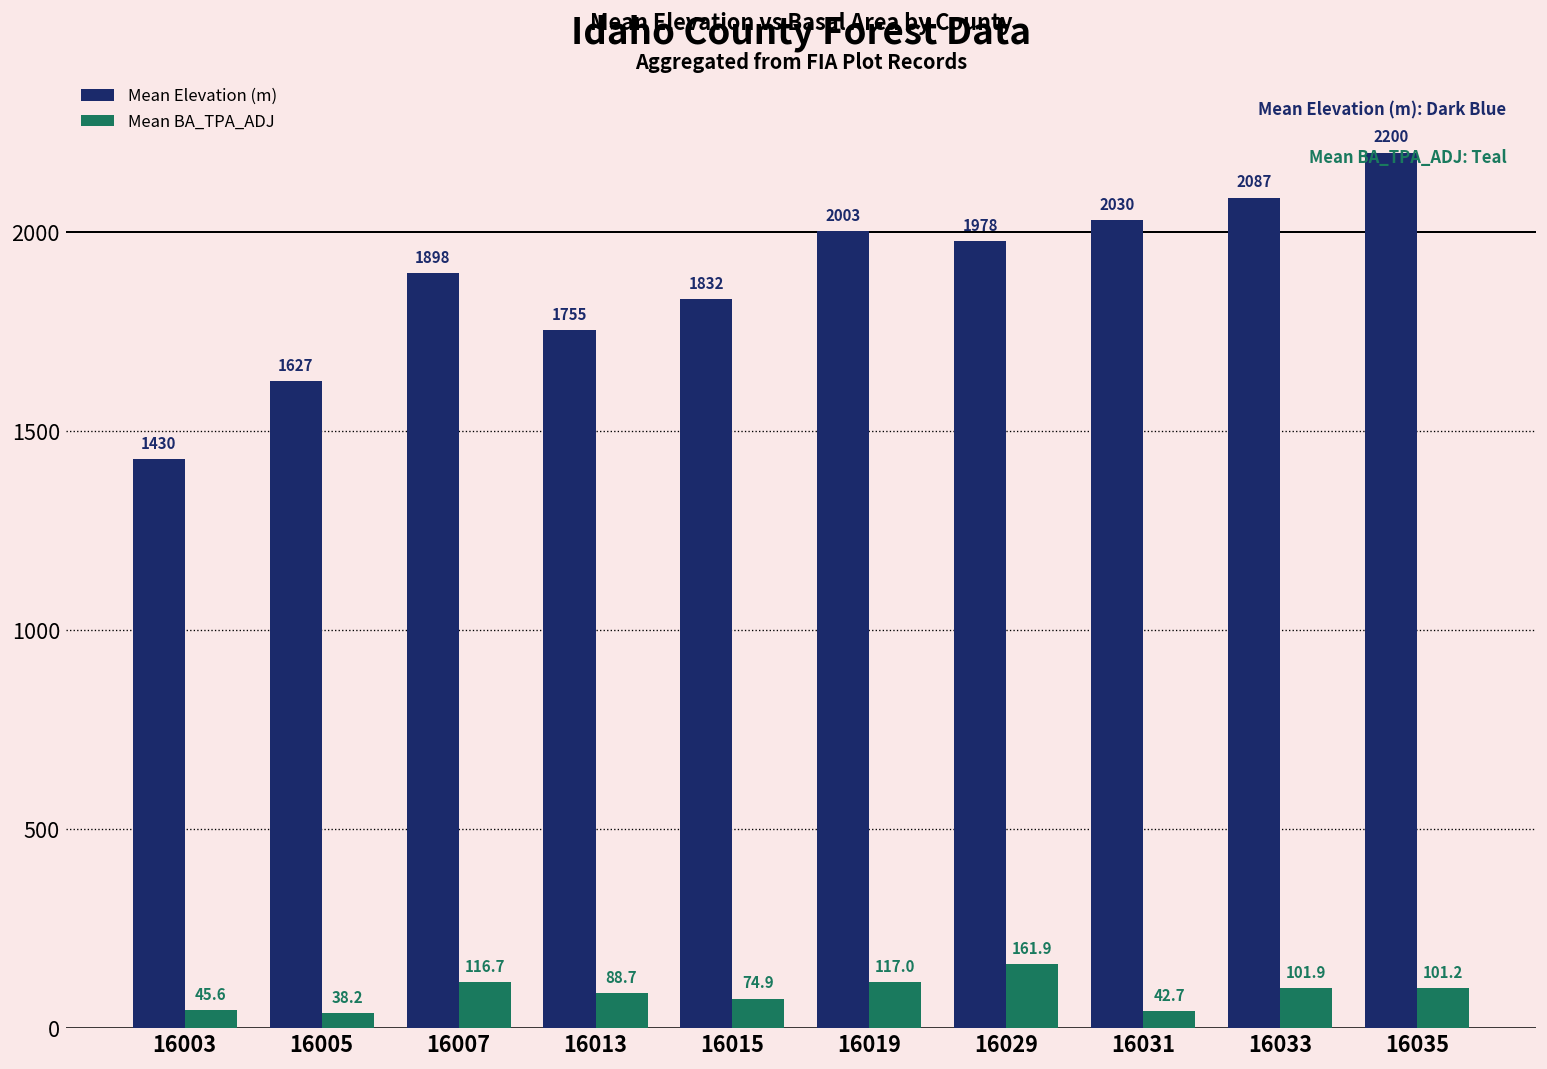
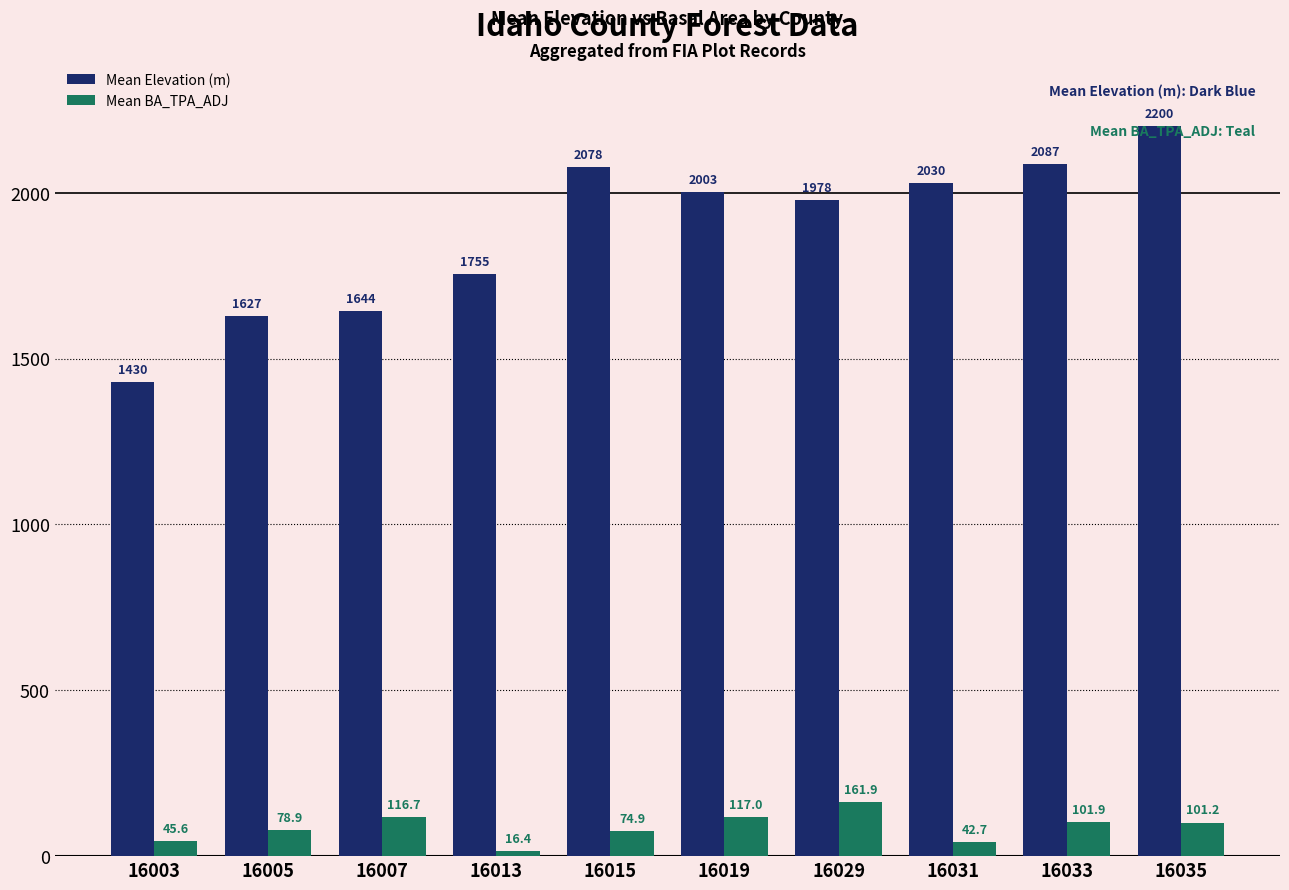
Mean BA_TPA_ADJ, 16005: 38.2 -> 78.9
Mean Elevation (m), 16007: 1898 -> 1644
Mean BA_TPA_ADJ, 16013: 88.7 -> 16.4
Mean Elevation (m), 16015: 1832 -> 2078
